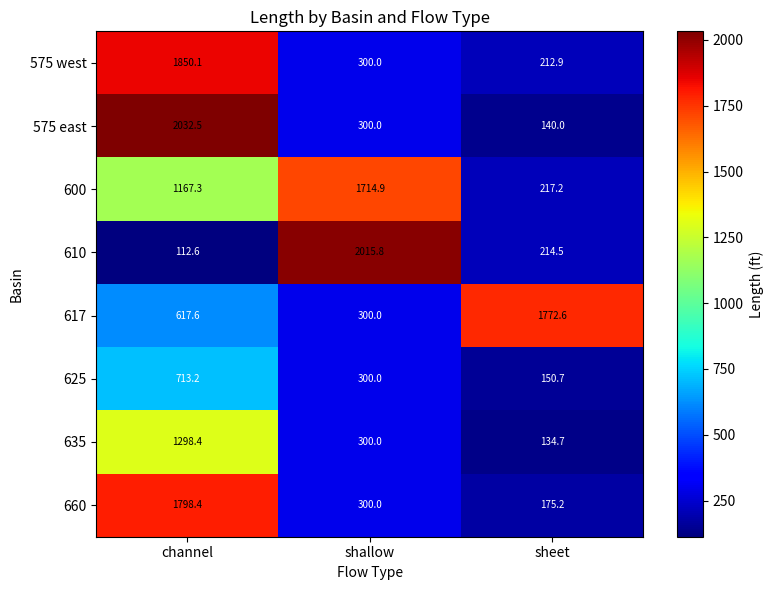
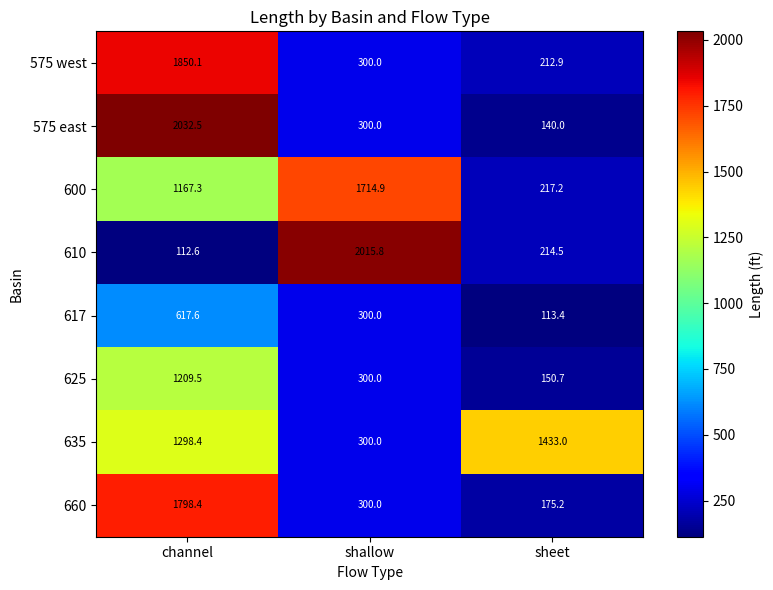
617, sheet: 1772.6 -> 113.4
625, channel: 713.2 -> 1209.5
635, sheet: 134.7 -> 1433.0
